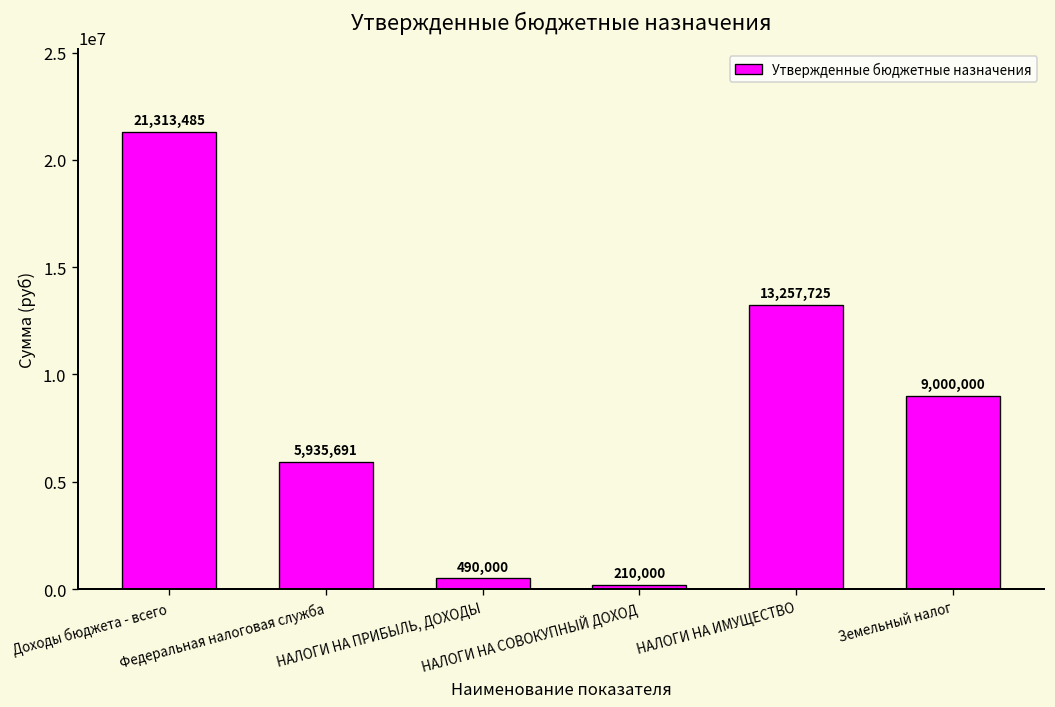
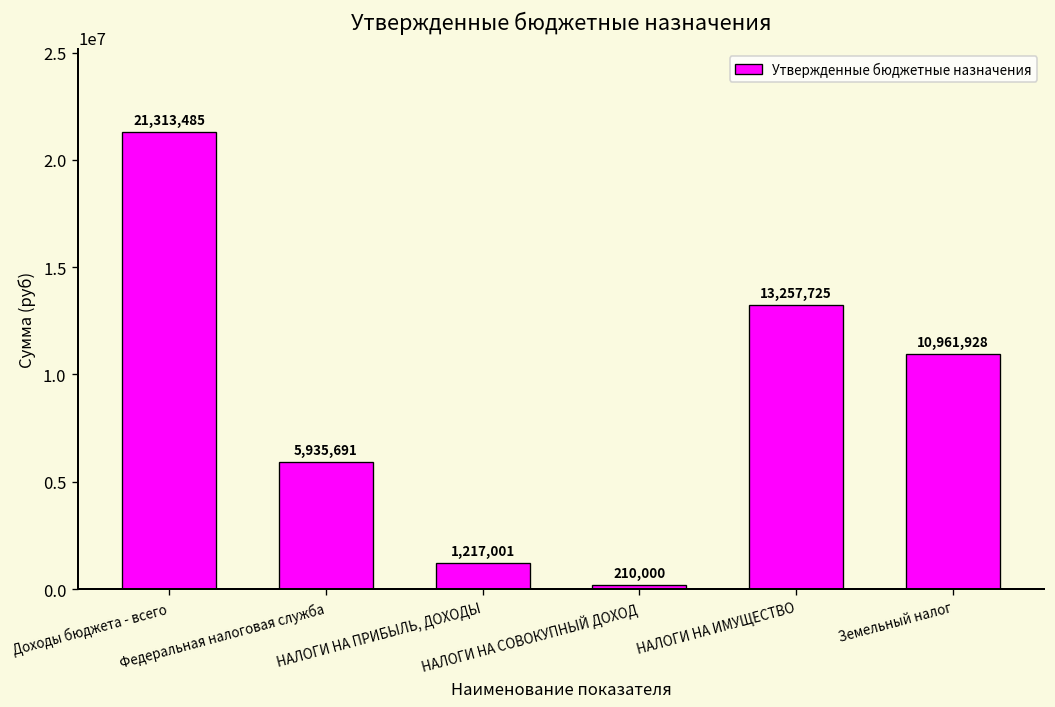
НАЛОГИ НА ПРИБЫЛЬ, ДОХОДЫ: 490,000 -> 1,217,001
Земельный налог: 9,000,000 -> 10,961,928
